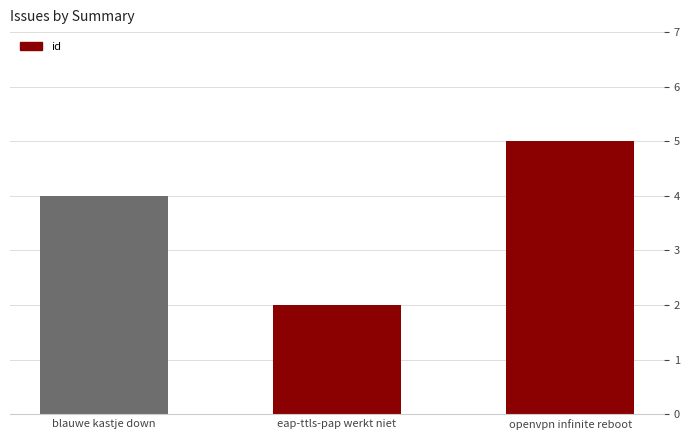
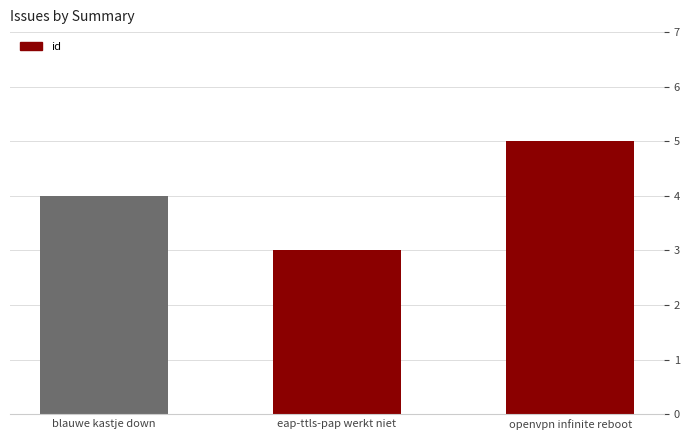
eap-ttls-pap werkt niet: 2 -> 3
